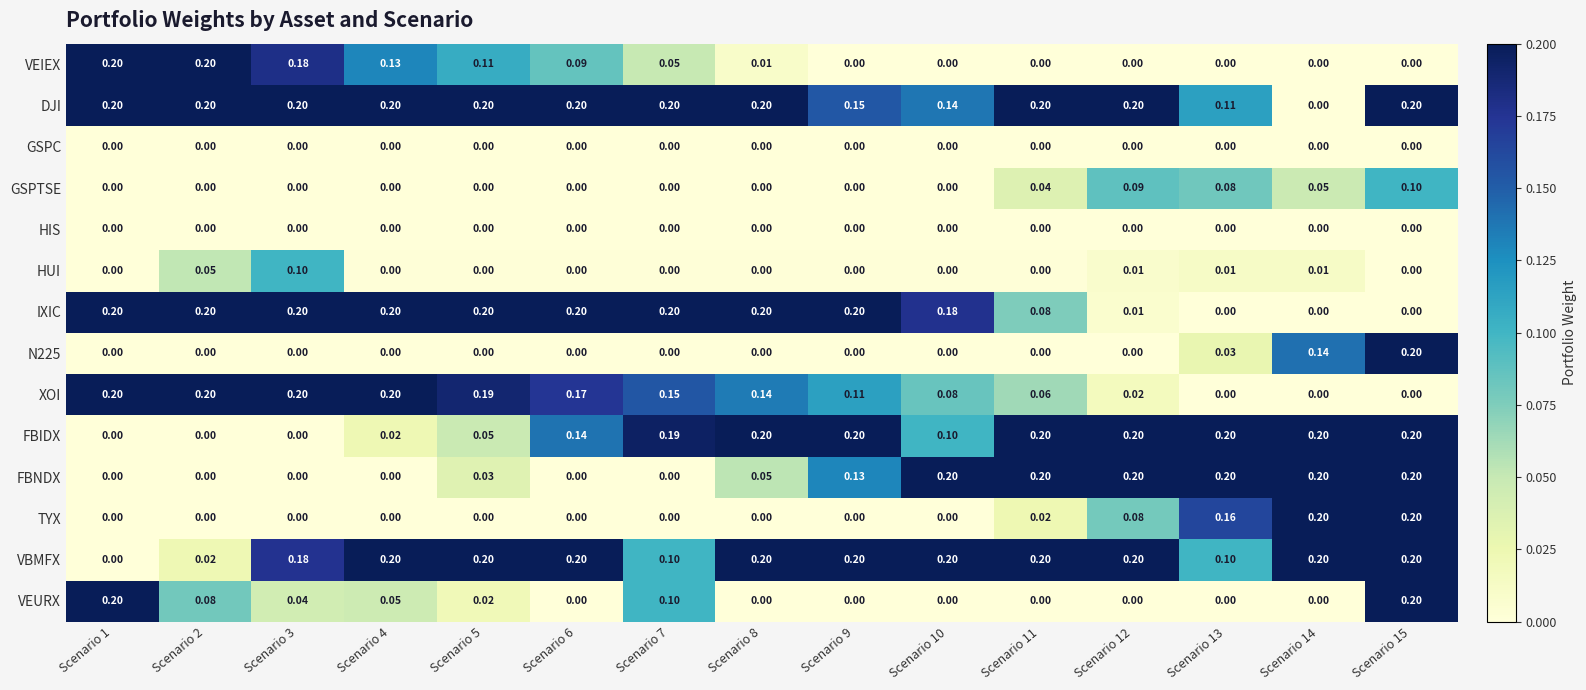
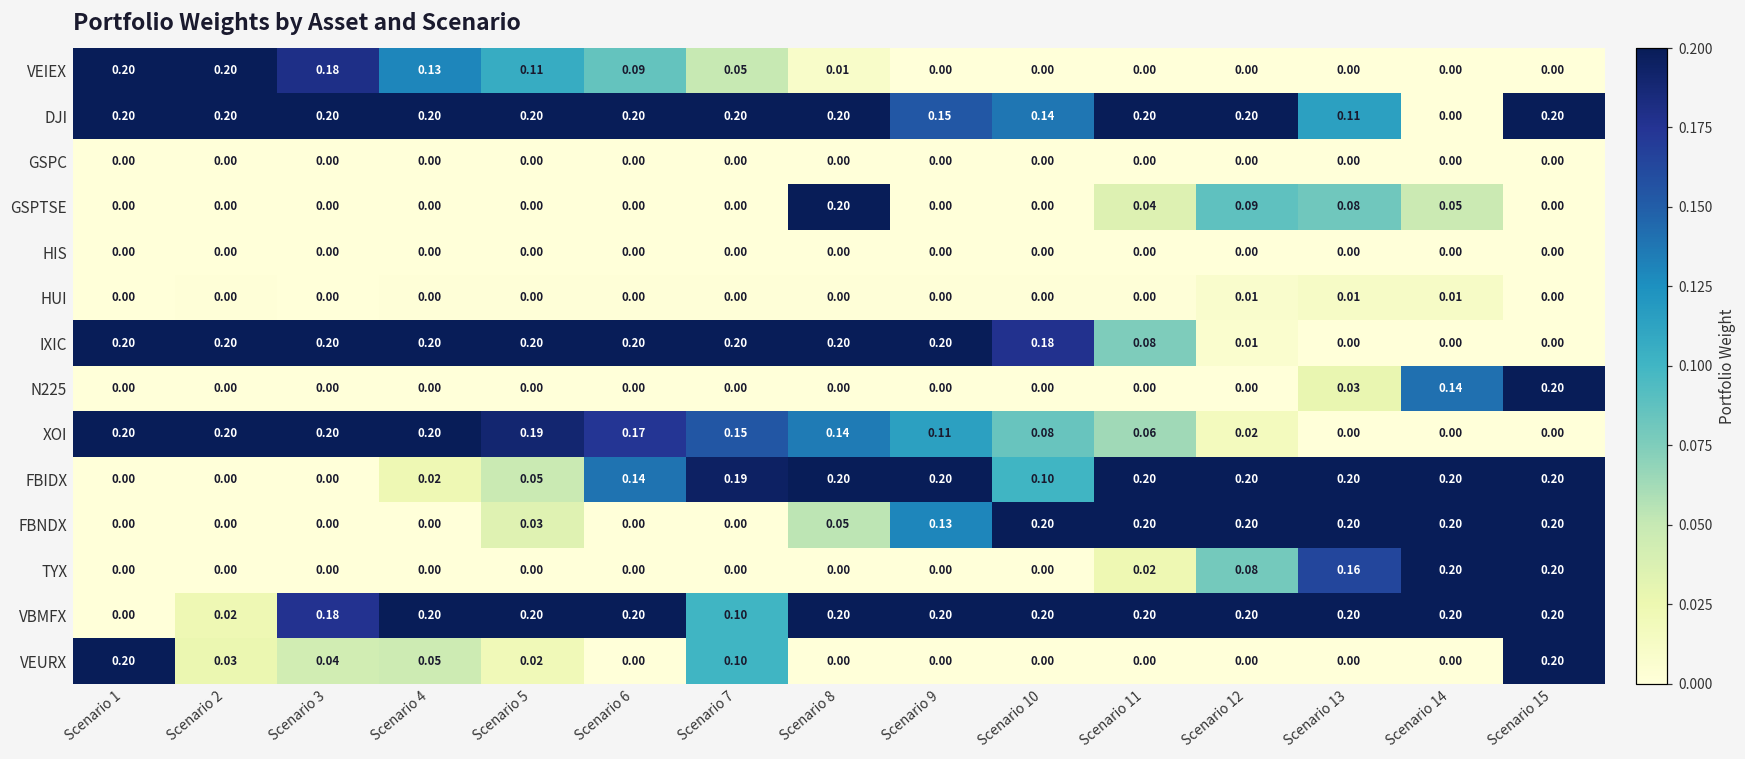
GSPTSE, Scenario 8: 0.00 -> 0.20
GSPTSE, Scenario 15: 0.10 -> 0.00
HUI, Scenario 2: 0.05 -> 0.00
HUI, Scenario 3: 0.10 -> 0.00
VBMFX, Scenario 13: 0.10 -> 0.20
VEURX, Scenario 2: 0.08 -> 0.03
